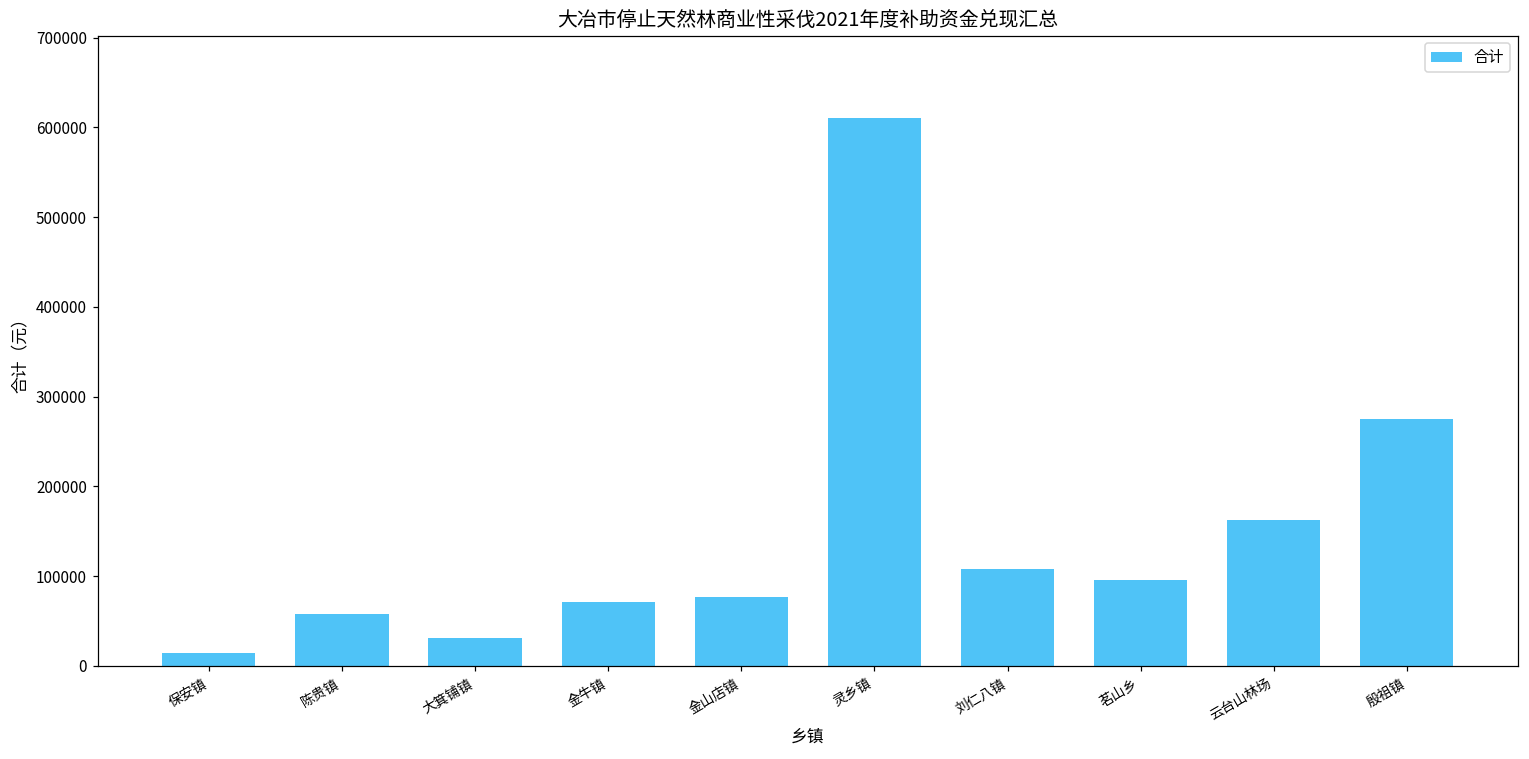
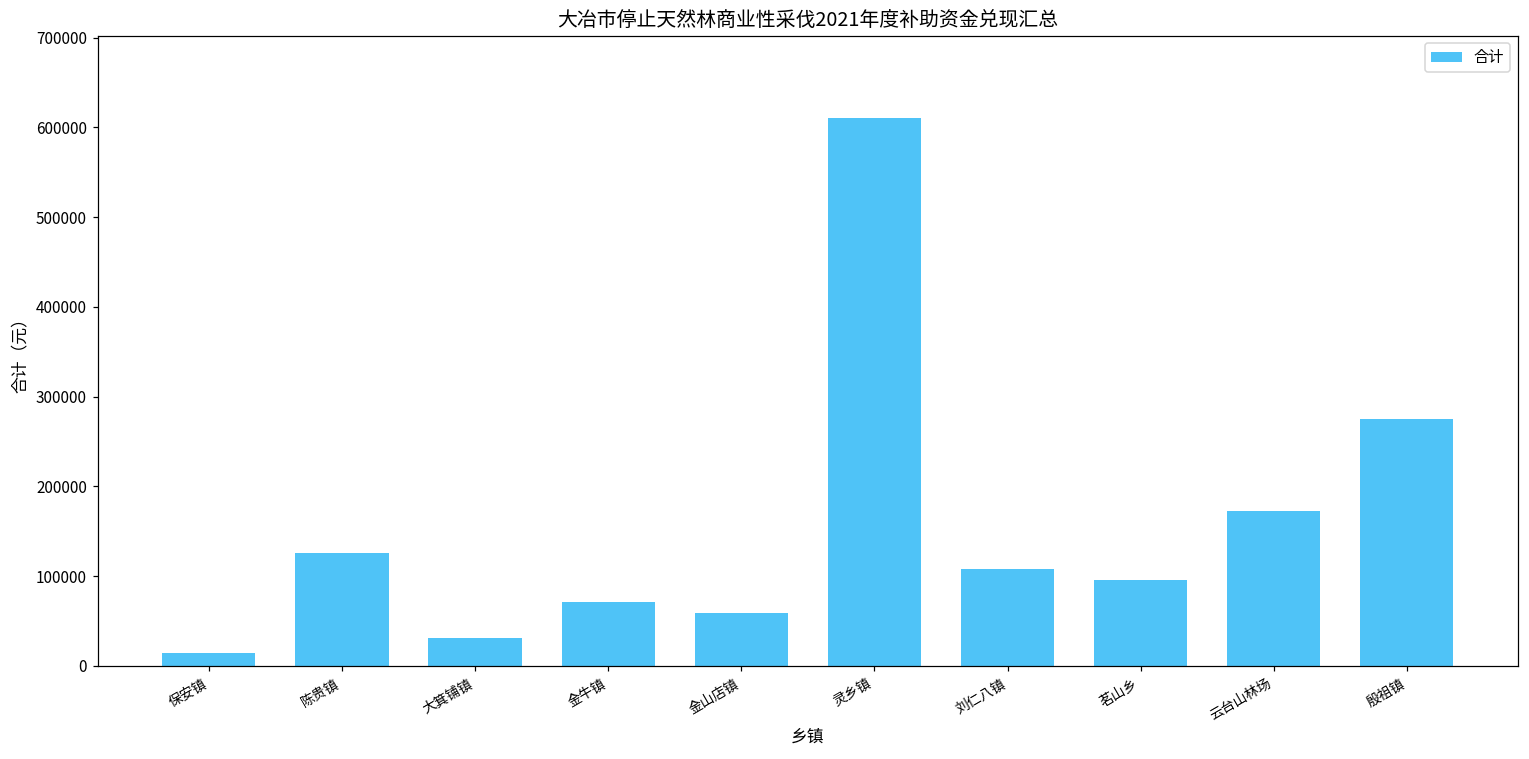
陈贵镇: 60000 -> 130000
金山店镇: 80000 -> 60000
云台山林场: 160000 -> 170000
